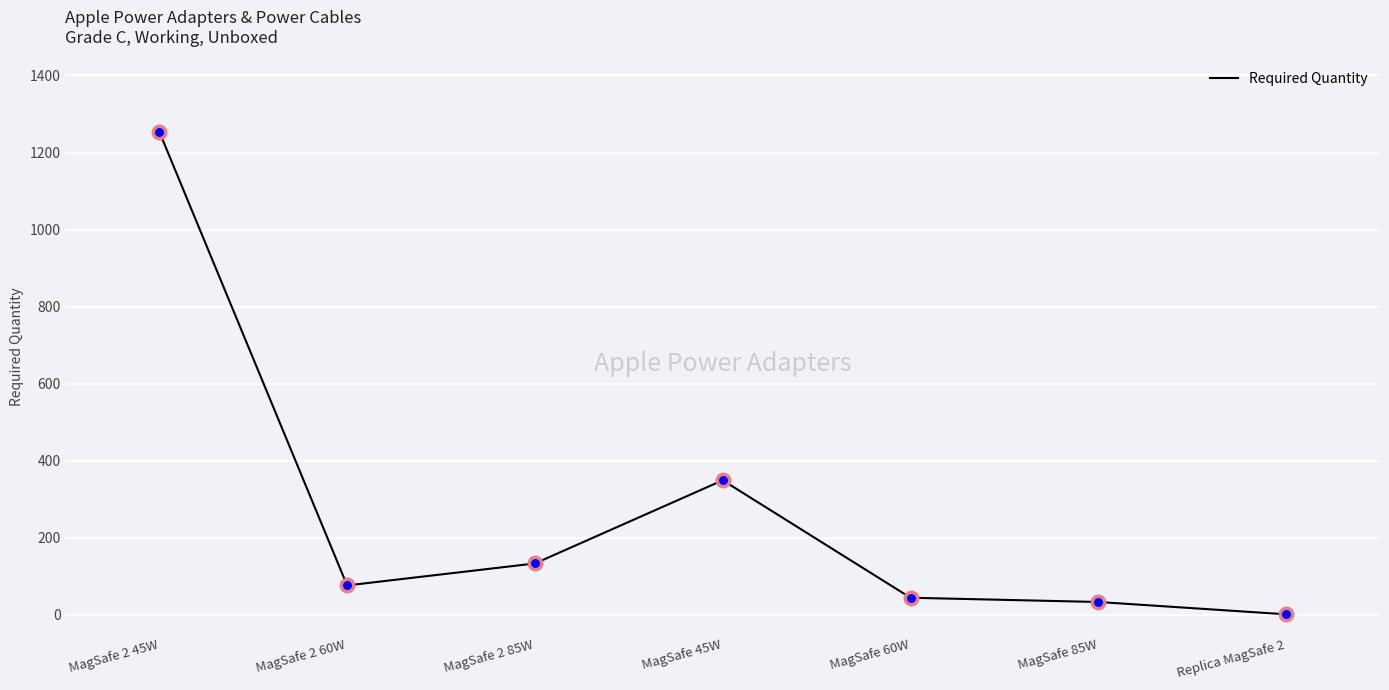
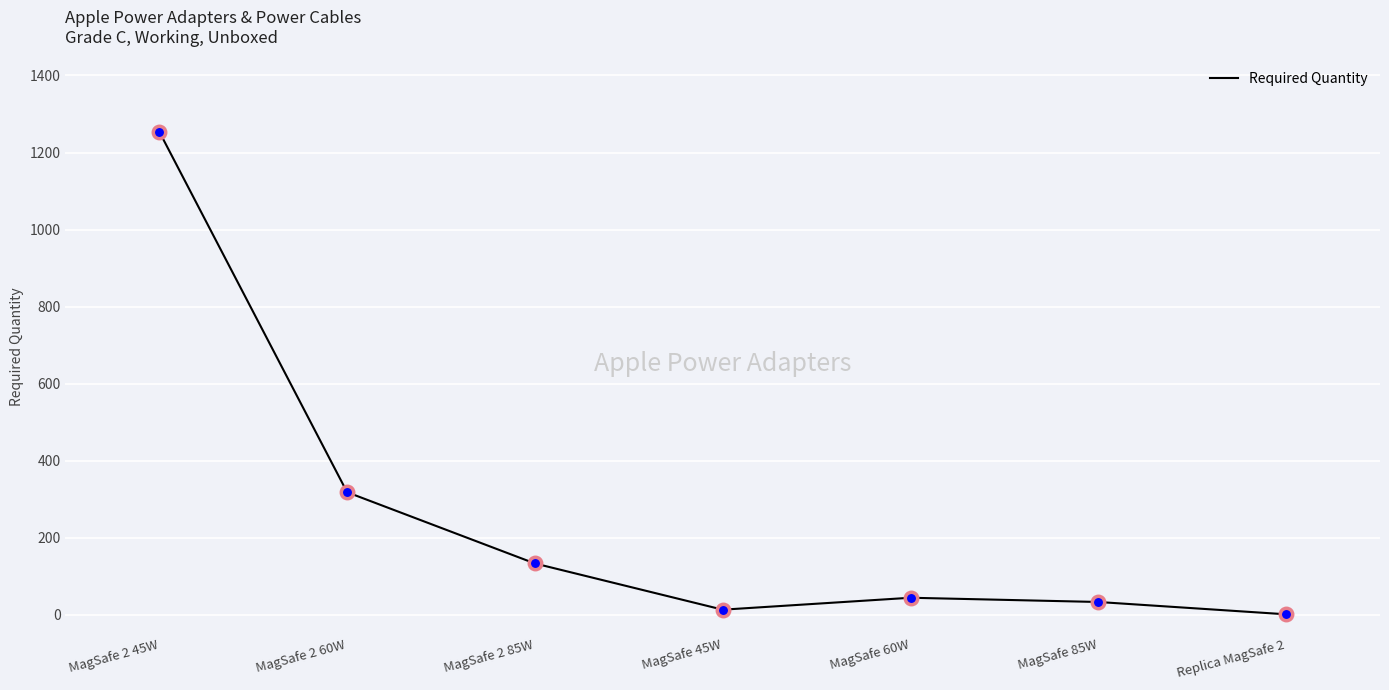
MagSafe 2 60W: 80 -> 320
MagSafe 45W: 350 -> 10
